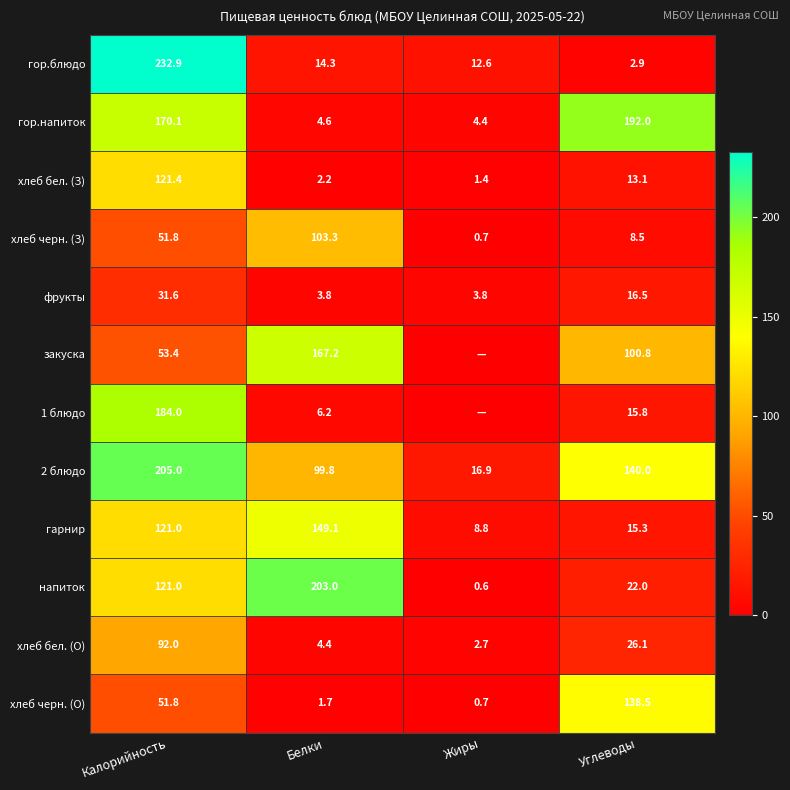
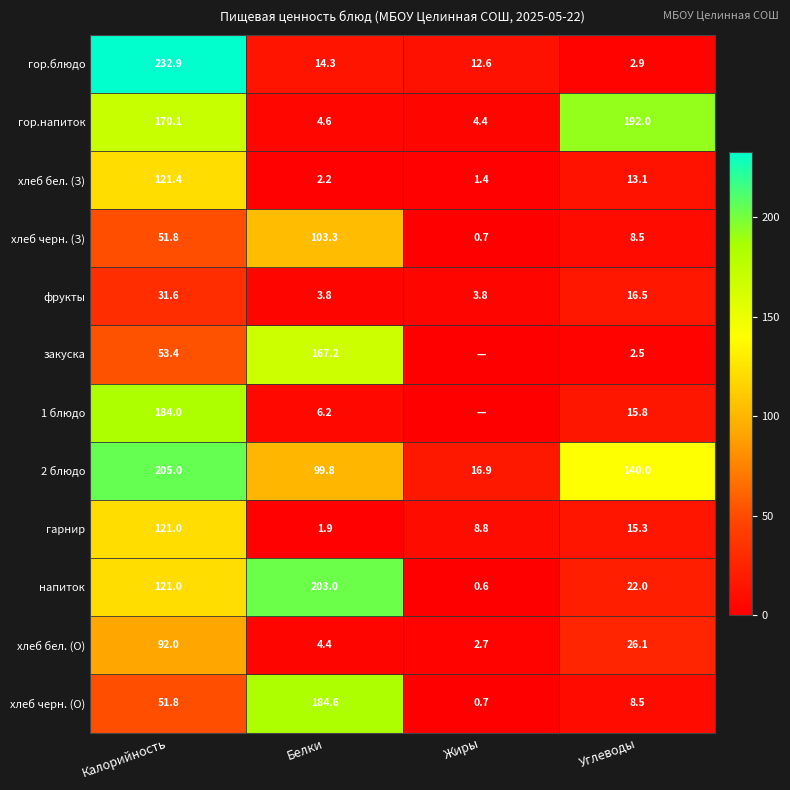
закуска, Углеводы: 100.8 -> 2.5
гарнир, Белки: 149.1 -> 1.9
хлеб черн. (О), Белки: 1.7 -> 184.6
хлеб черн. (О), Углеводы: 138.5 -> 8.5
